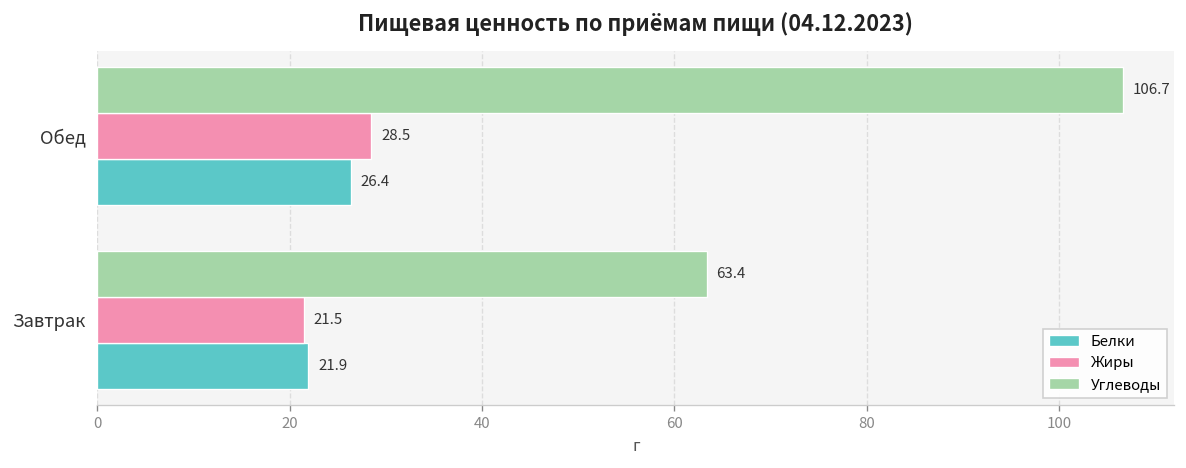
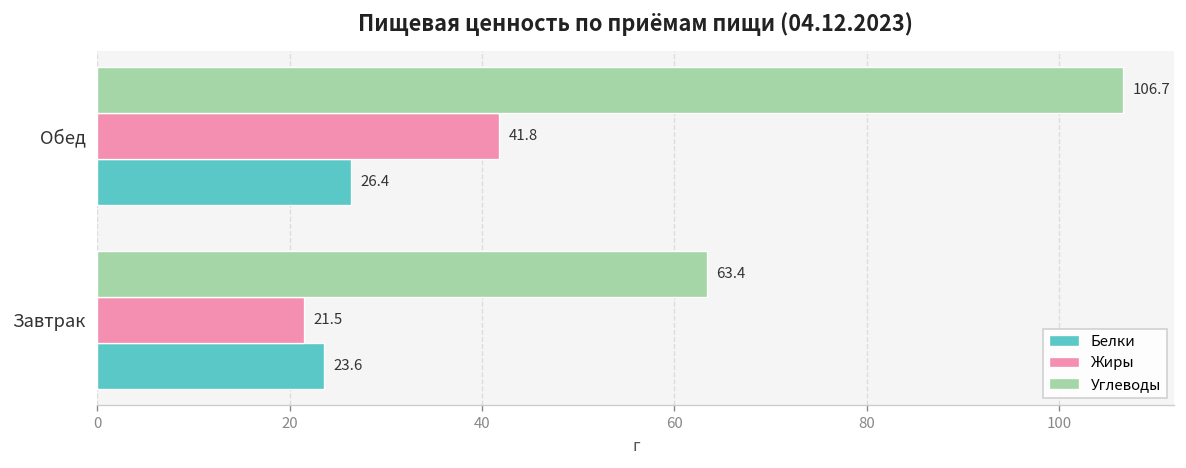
Жиры, Обед: 28.5 -> 41.8
Белки, Завтрак: 21.9 -> 23.6
